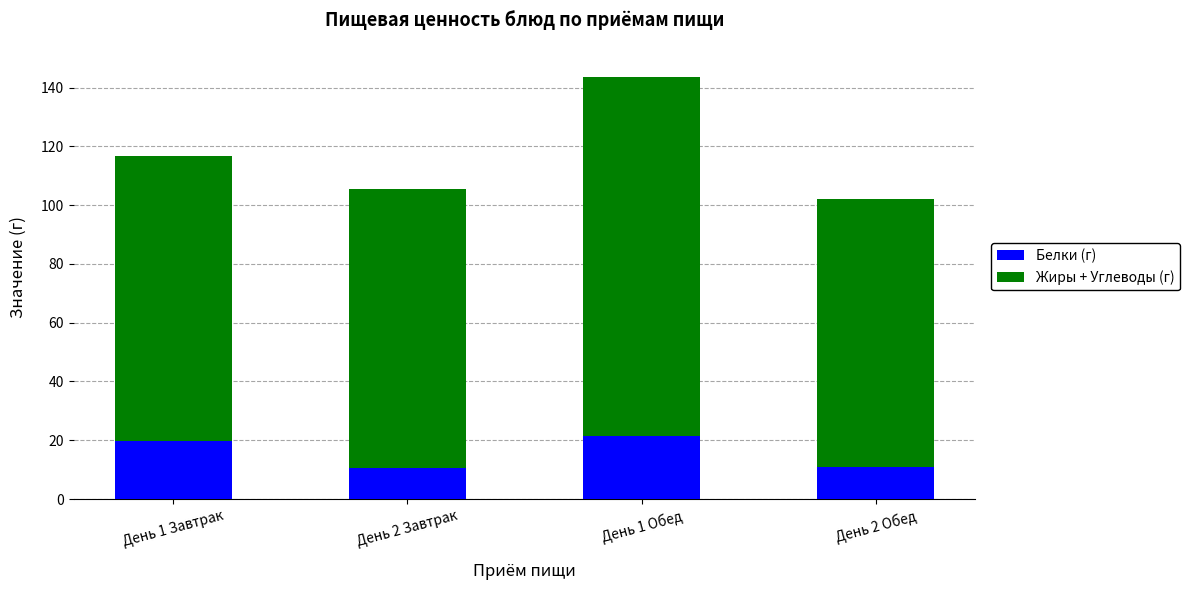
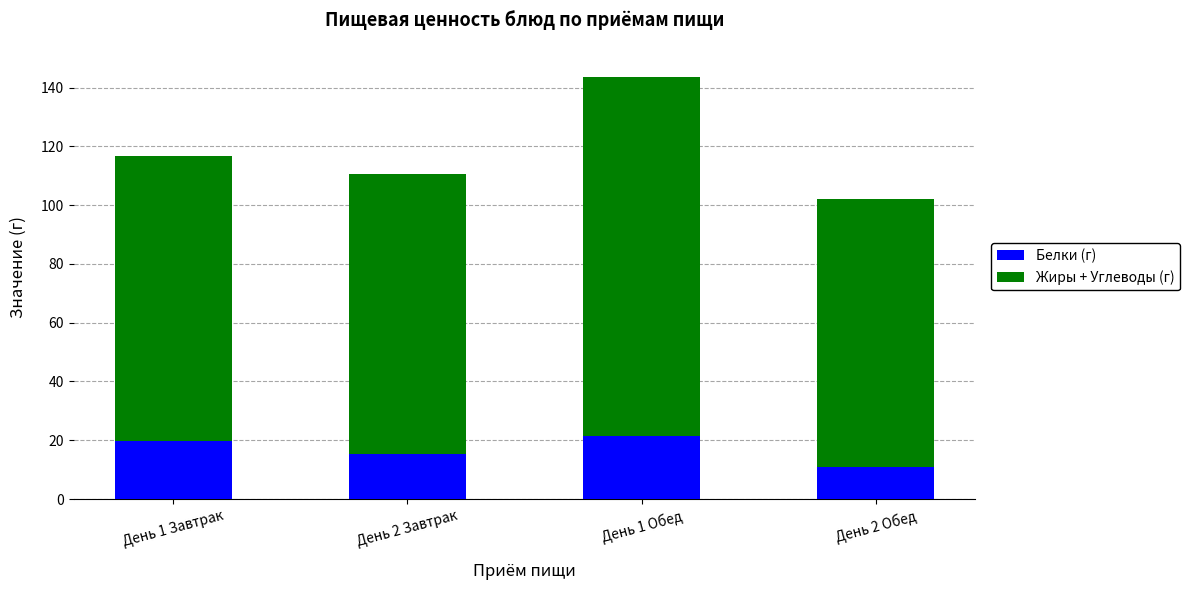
Белки (г), День 2 Завтрак: 10 -> 15
